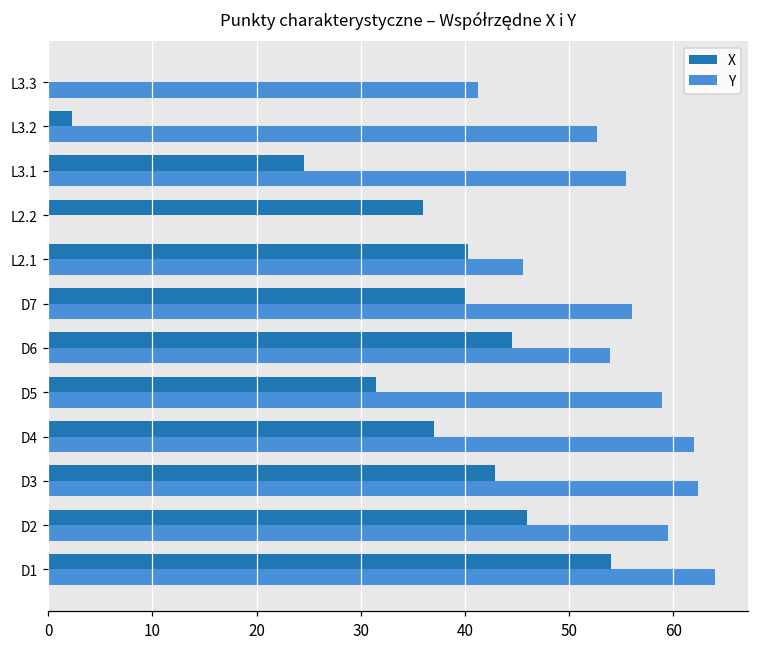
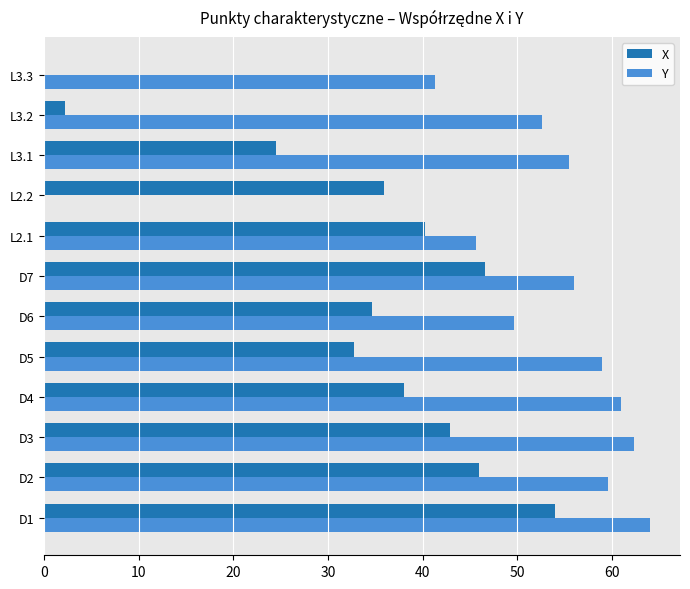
X, D7: 40 -> 47
X, D6: 45 -> 35
Y, D6: 54 -> 50
X, D5: 31 -> 33
X, D4: 37 -> 38
Y, D4: 62 -> 61
